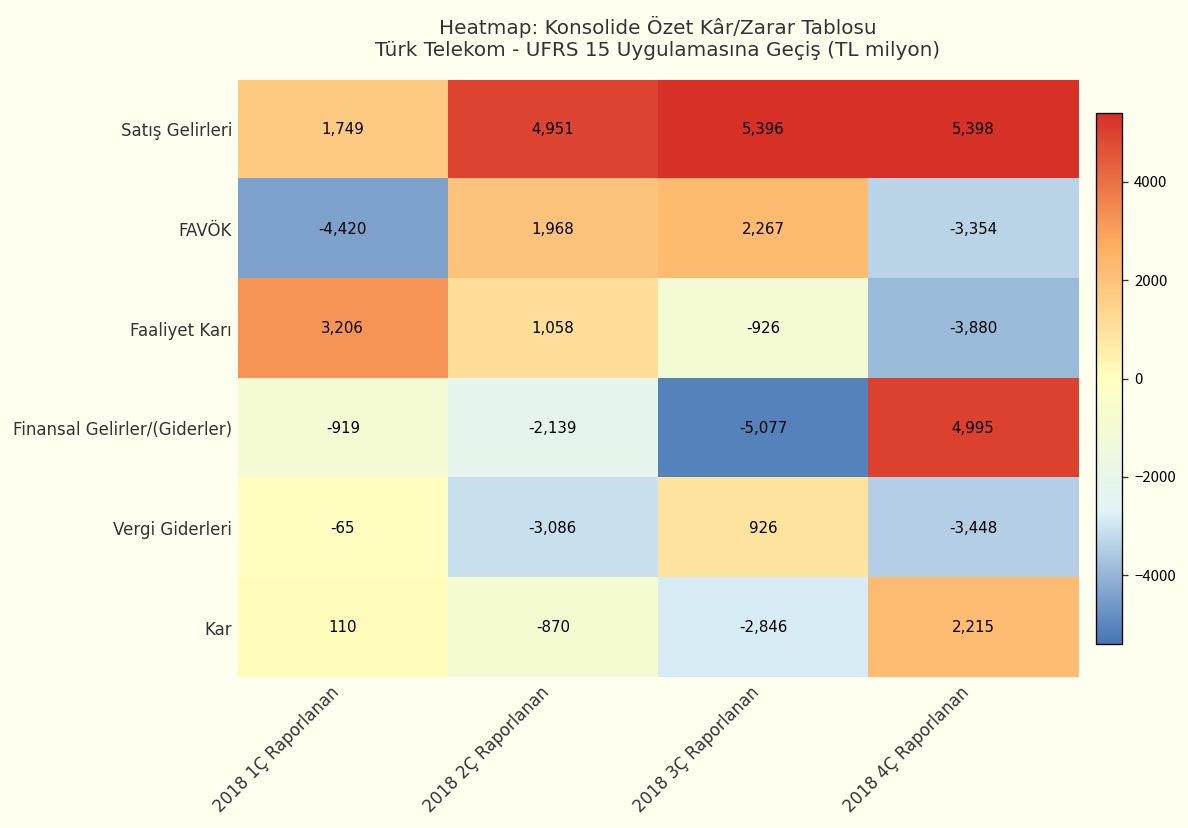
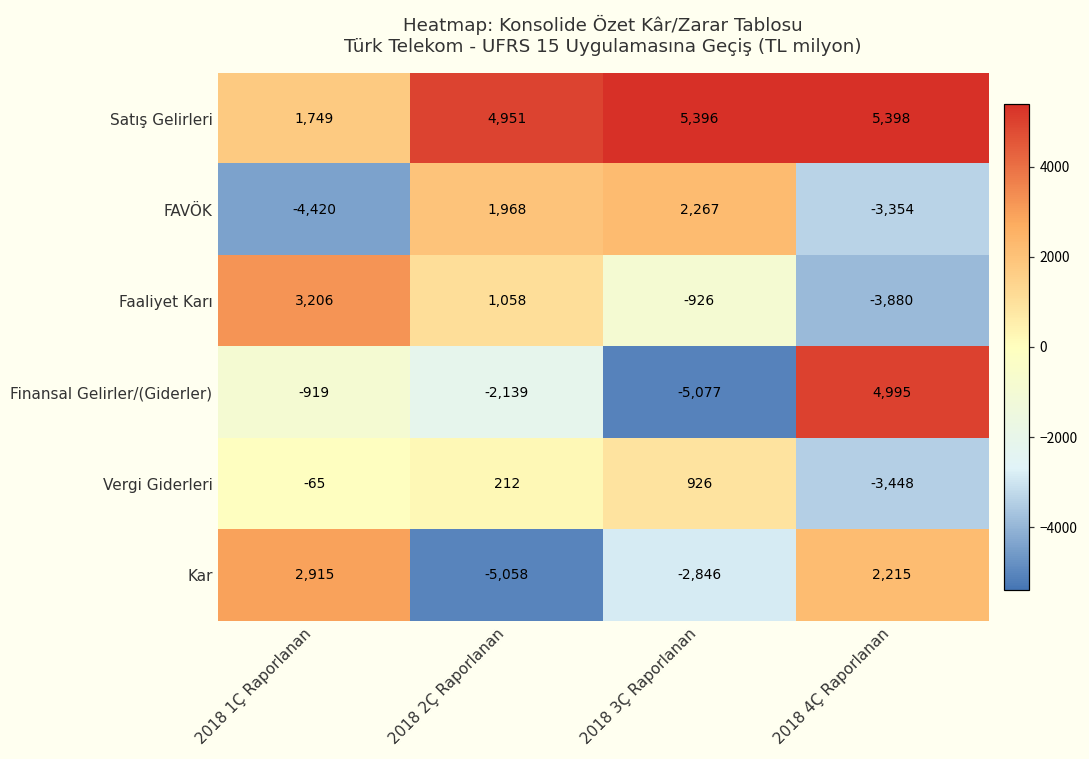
Vergi Giderleri, 2018 2Ç Raporlanan: -3,086 -> 212
Kar, 2018 1Ç Raporlanan: 110 -> 2,915
Kar, 2018 2Ç Raporlanan: -870 -> -5,058
